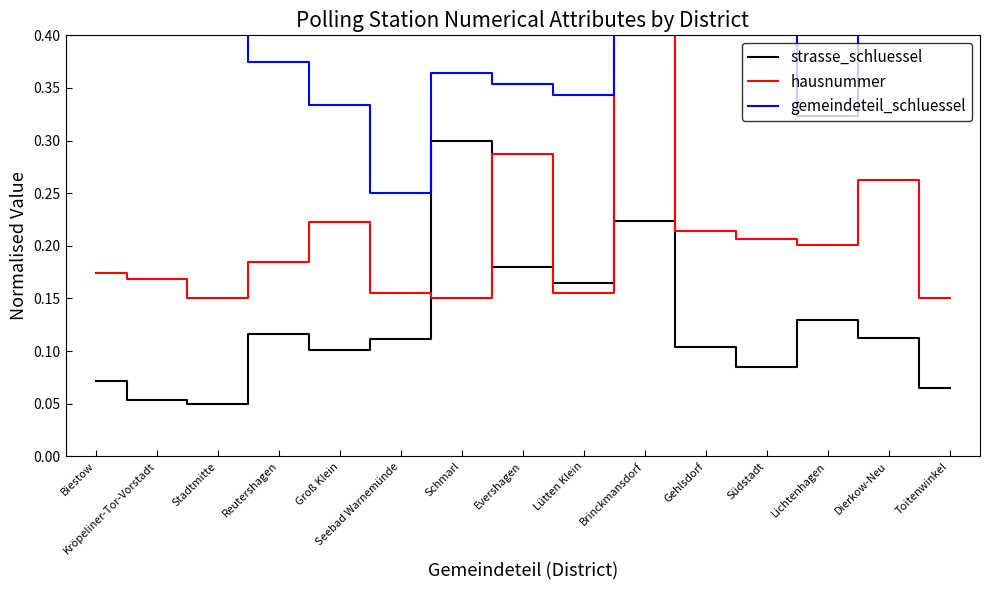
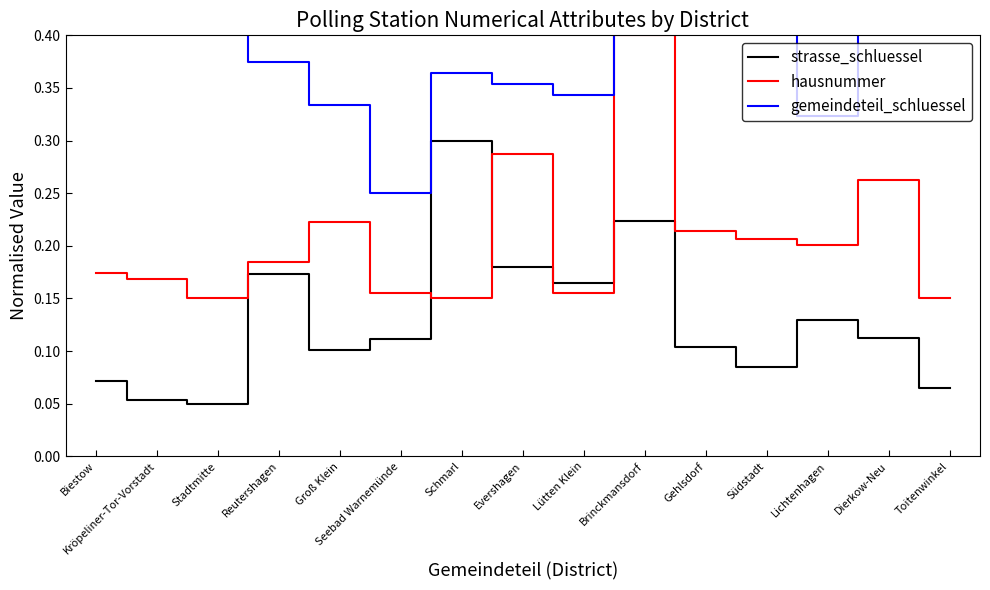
strasse_schluessel, Reutershagen: 0.116 -> 0.173
